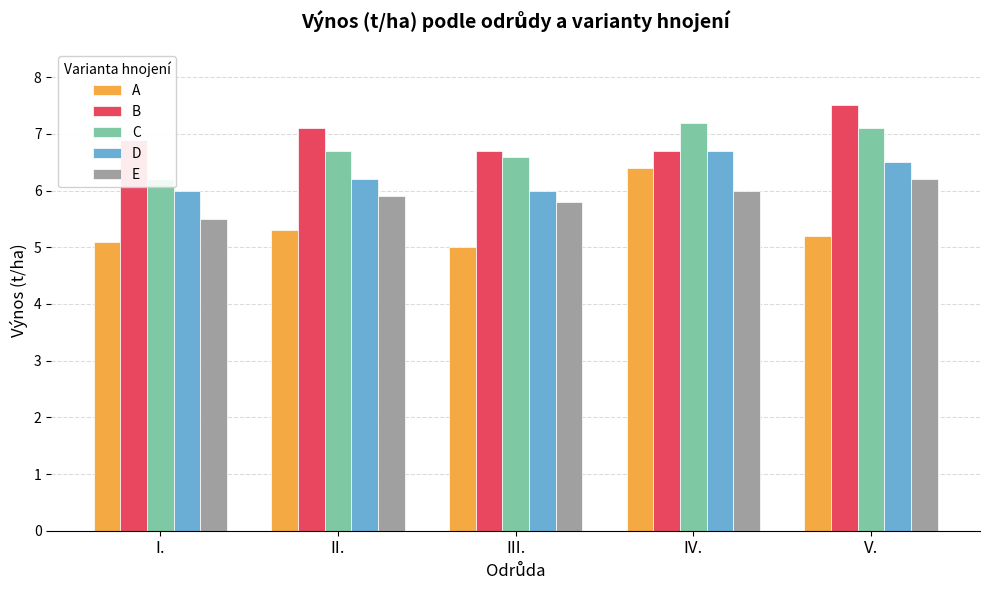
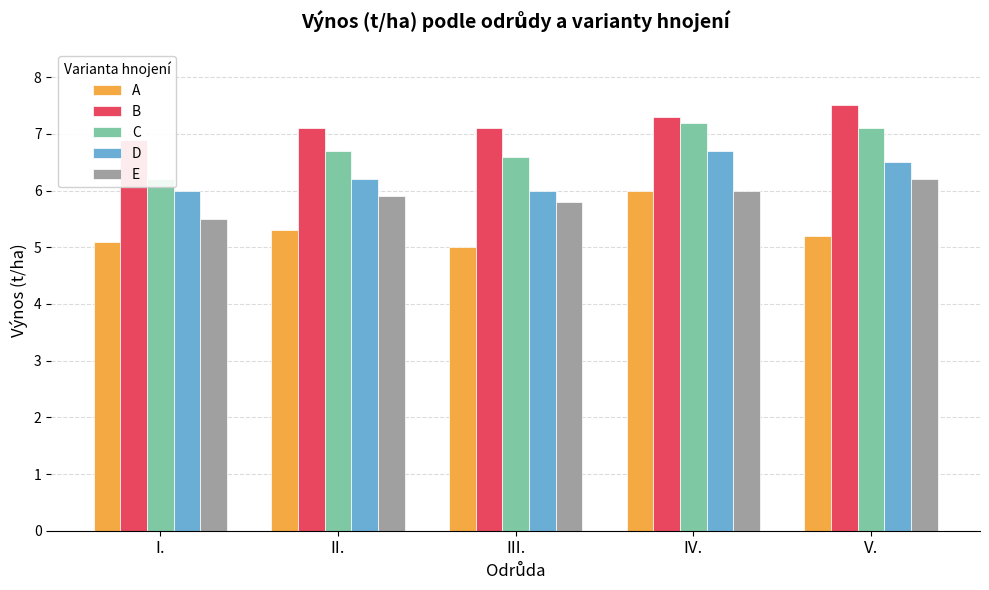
B, III.: 6.7 -> 7.1
A, IV.: 6.4 -> 6.0
B, IV.: 6.7 -> 7.3
